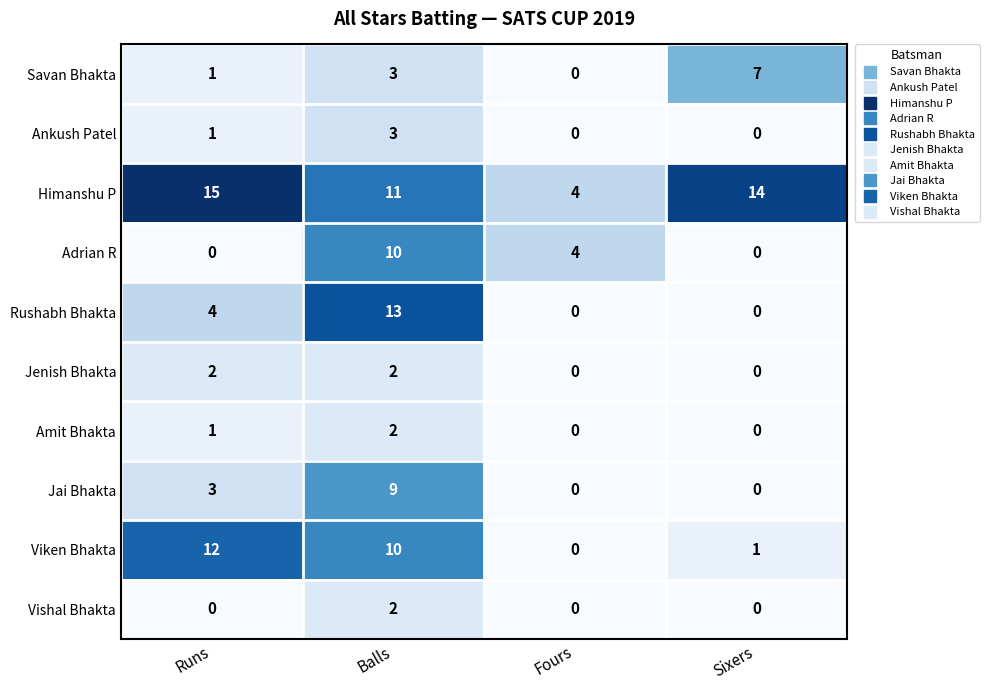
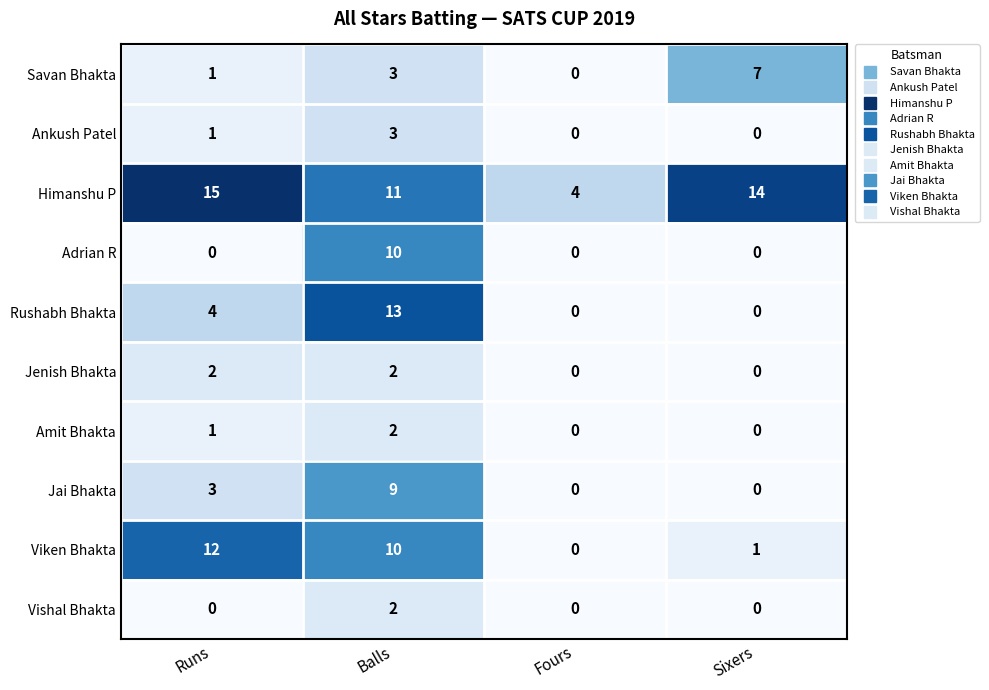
Adrian R, Fours: 4 -> 0
